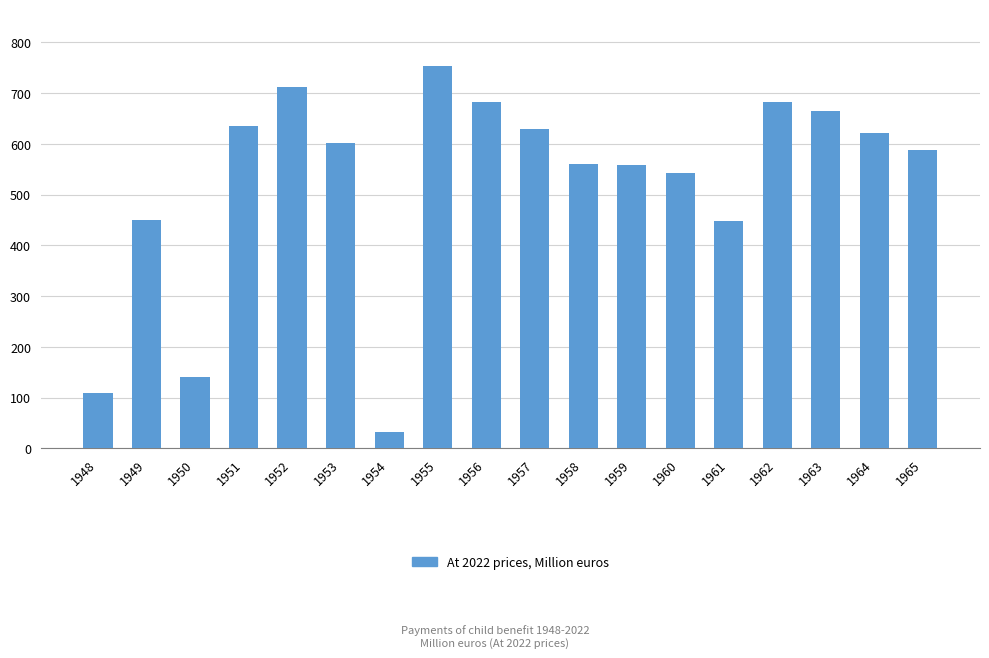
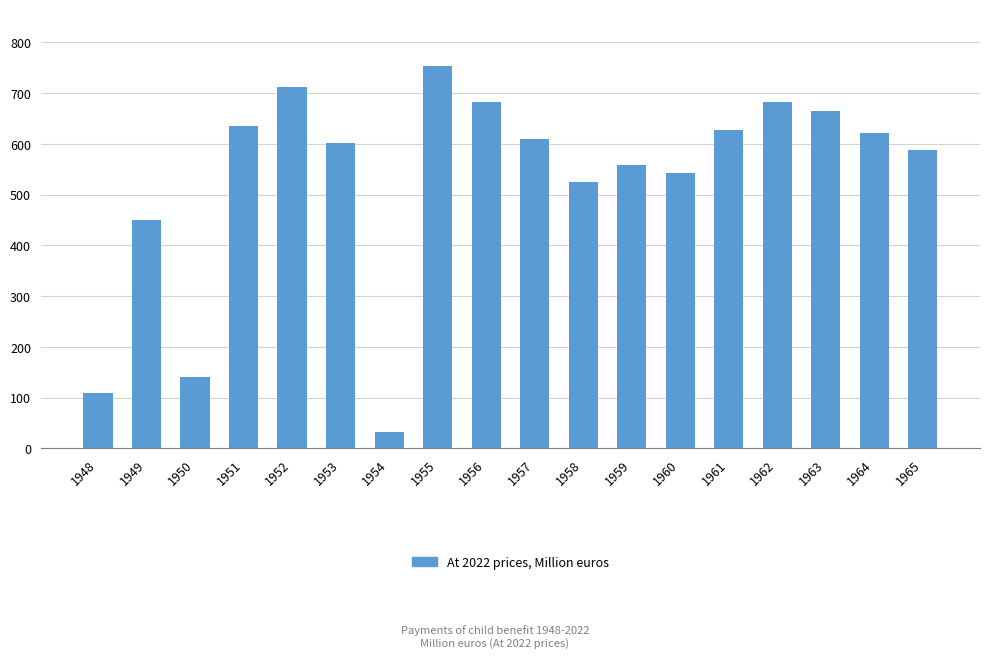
1957: 630 -> 610
1958: 560 -> 530
1961: 450 -> 630
